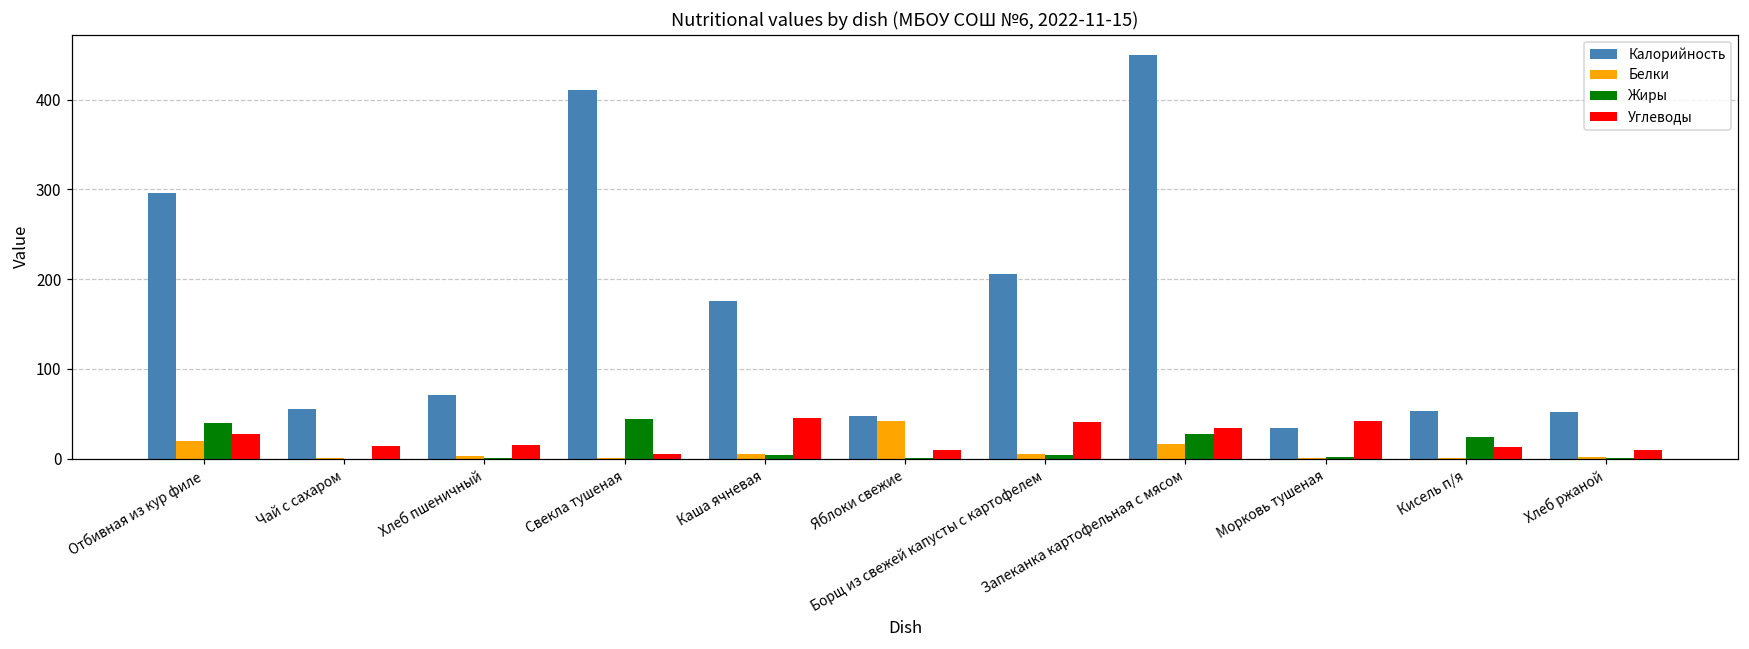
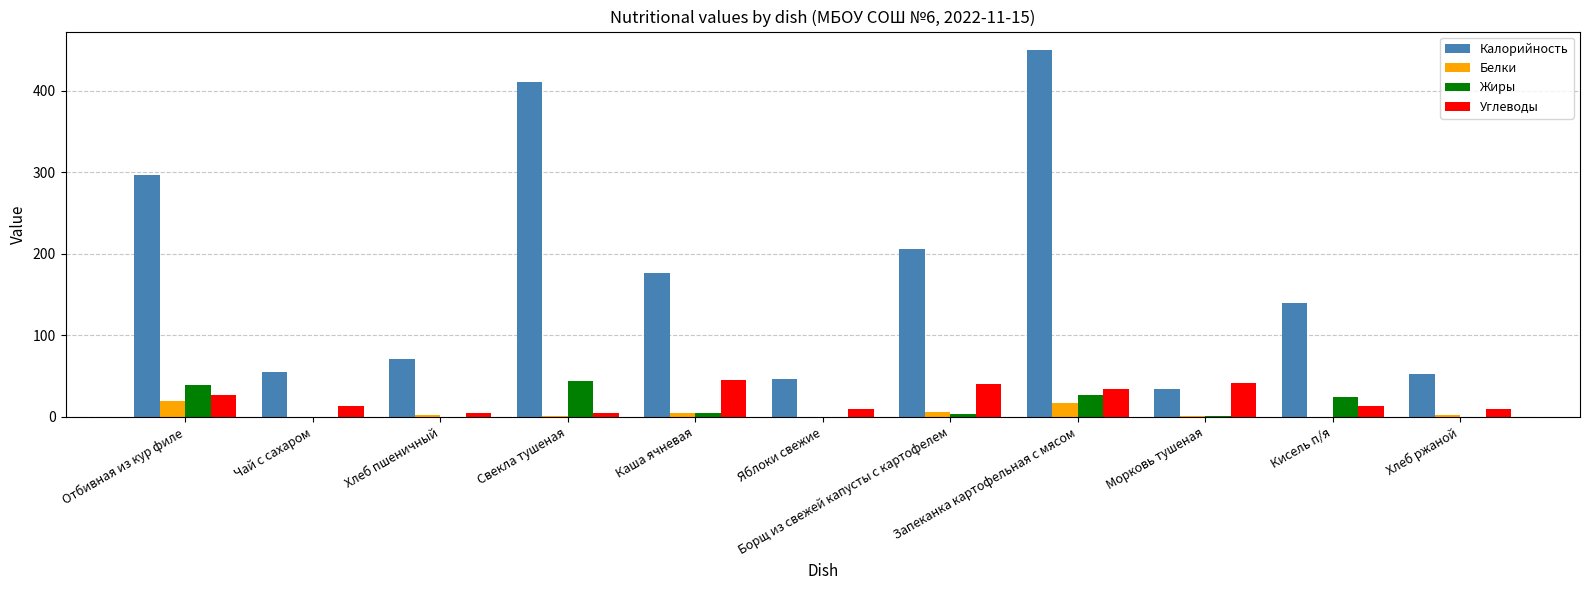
Углеводы, Хлеб пшеничный: 10 -> 0
Белки, Яблоки свежие: 40 -> 0
Калорийность, Кисель п/я: 50 -> 140
